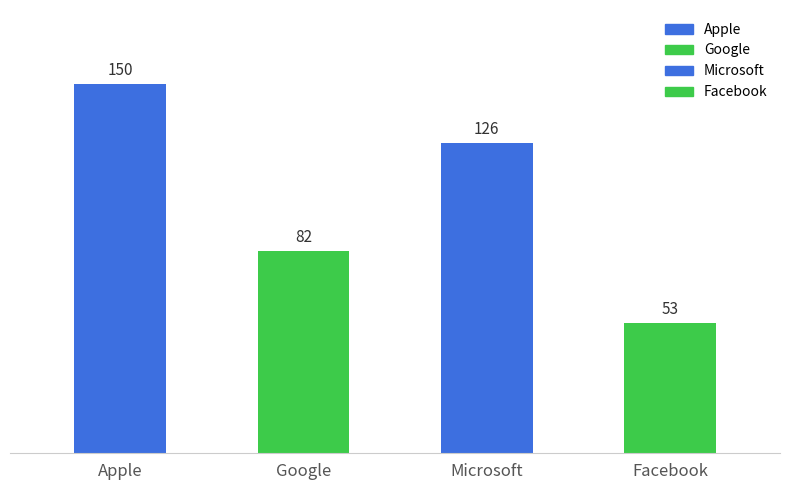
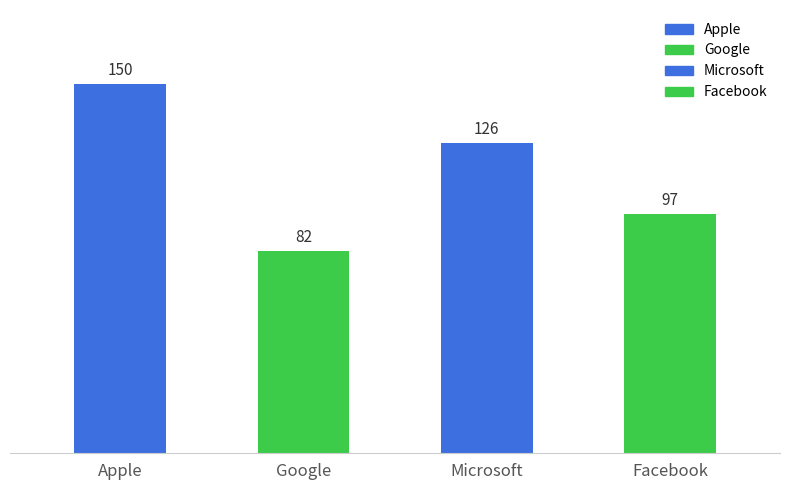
Facebook: 53 -> 97
